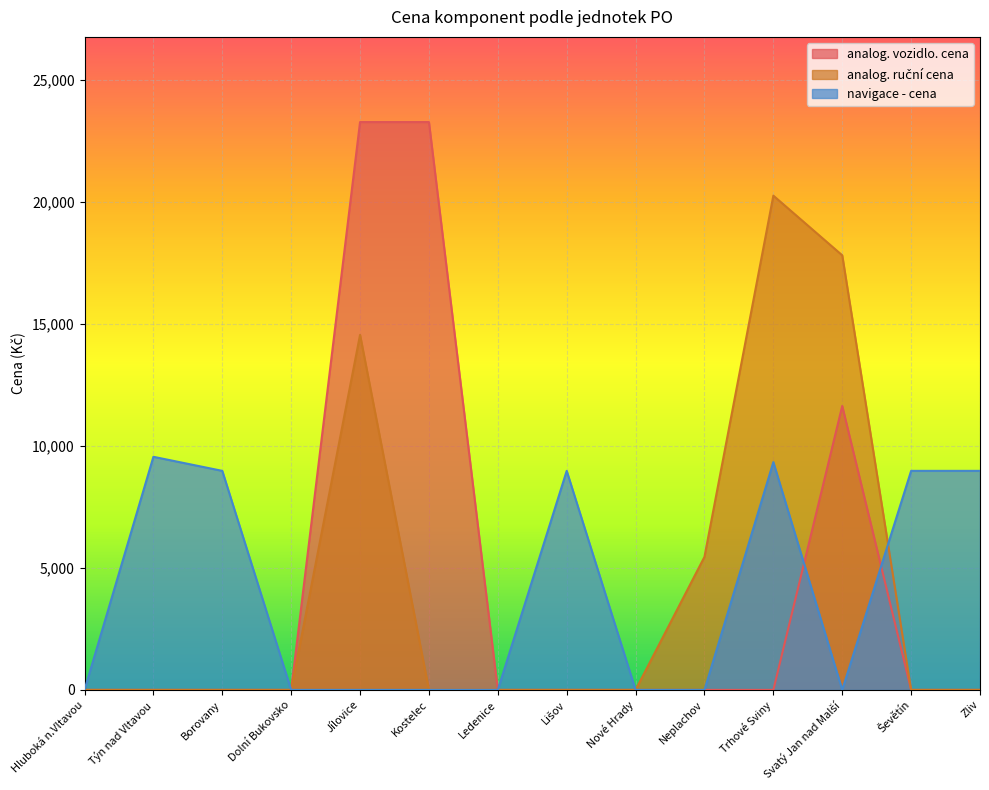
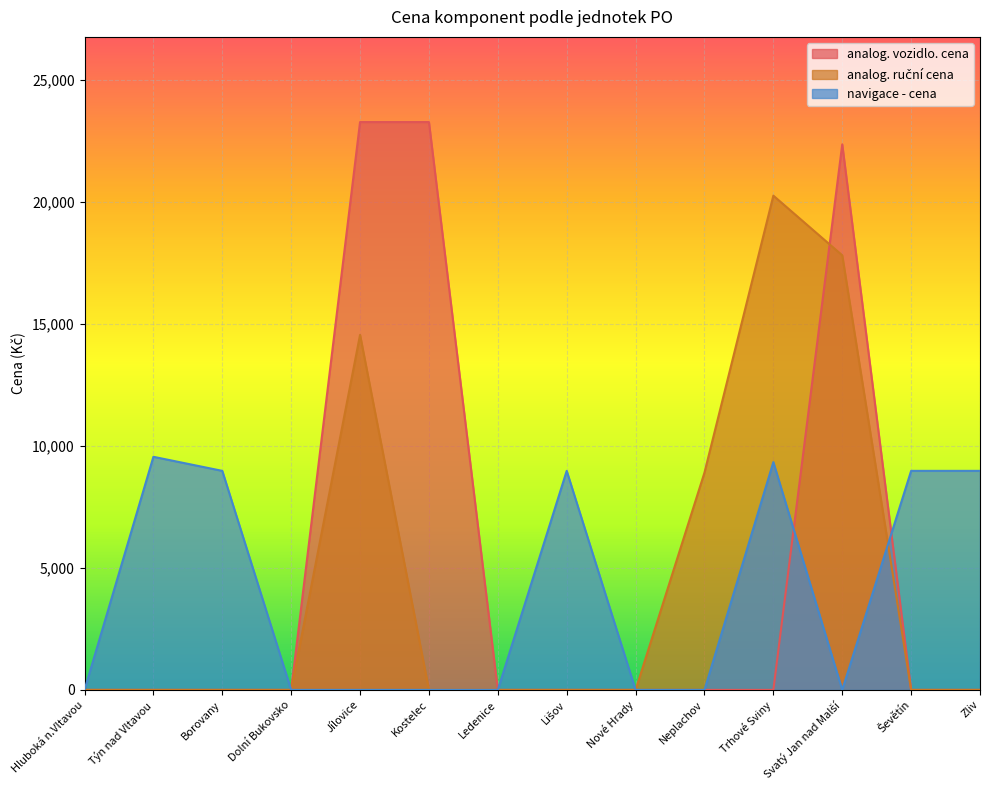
analog. ruční cena, Neplachov: 5,500 -> 8,900
analog. vozidlo. cena, Svatý Jan nad Malší: 11,600 -> 22,400
